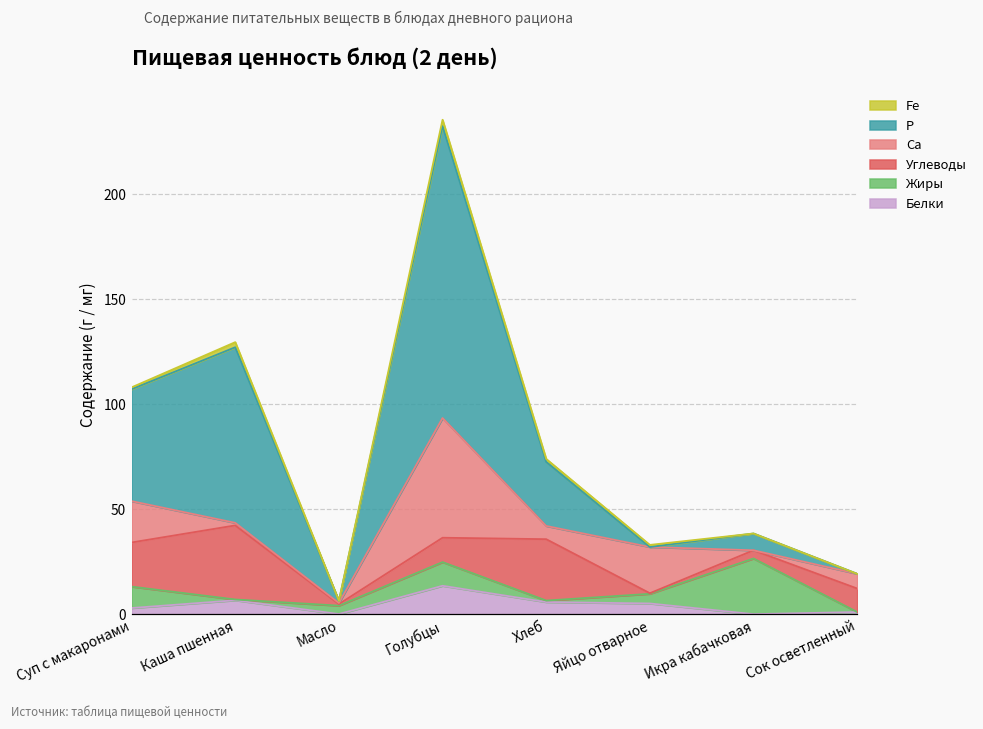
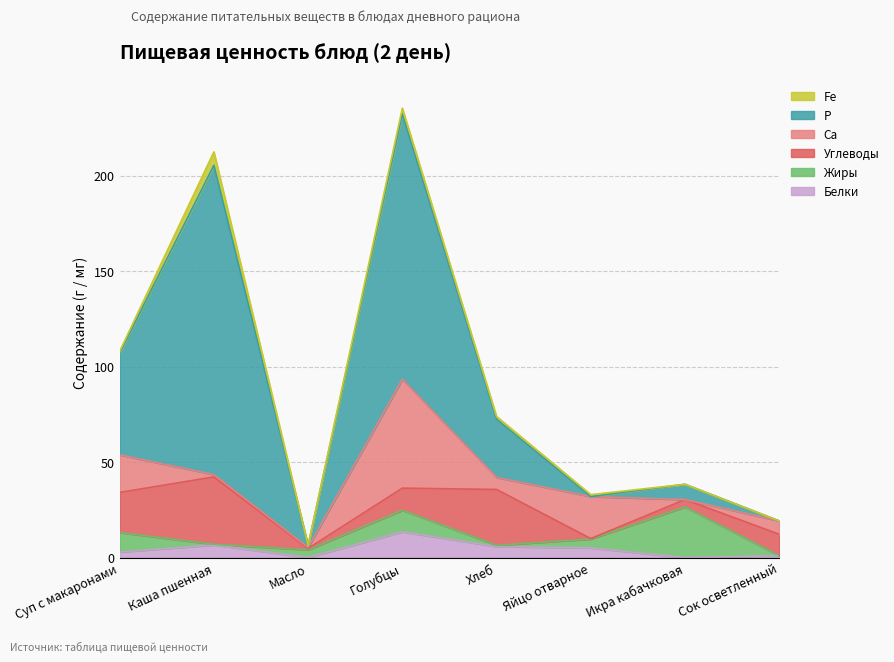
Р, Каша пшенная: 84 -> 162
Fe, Каша пшенная: 2 -> 7
